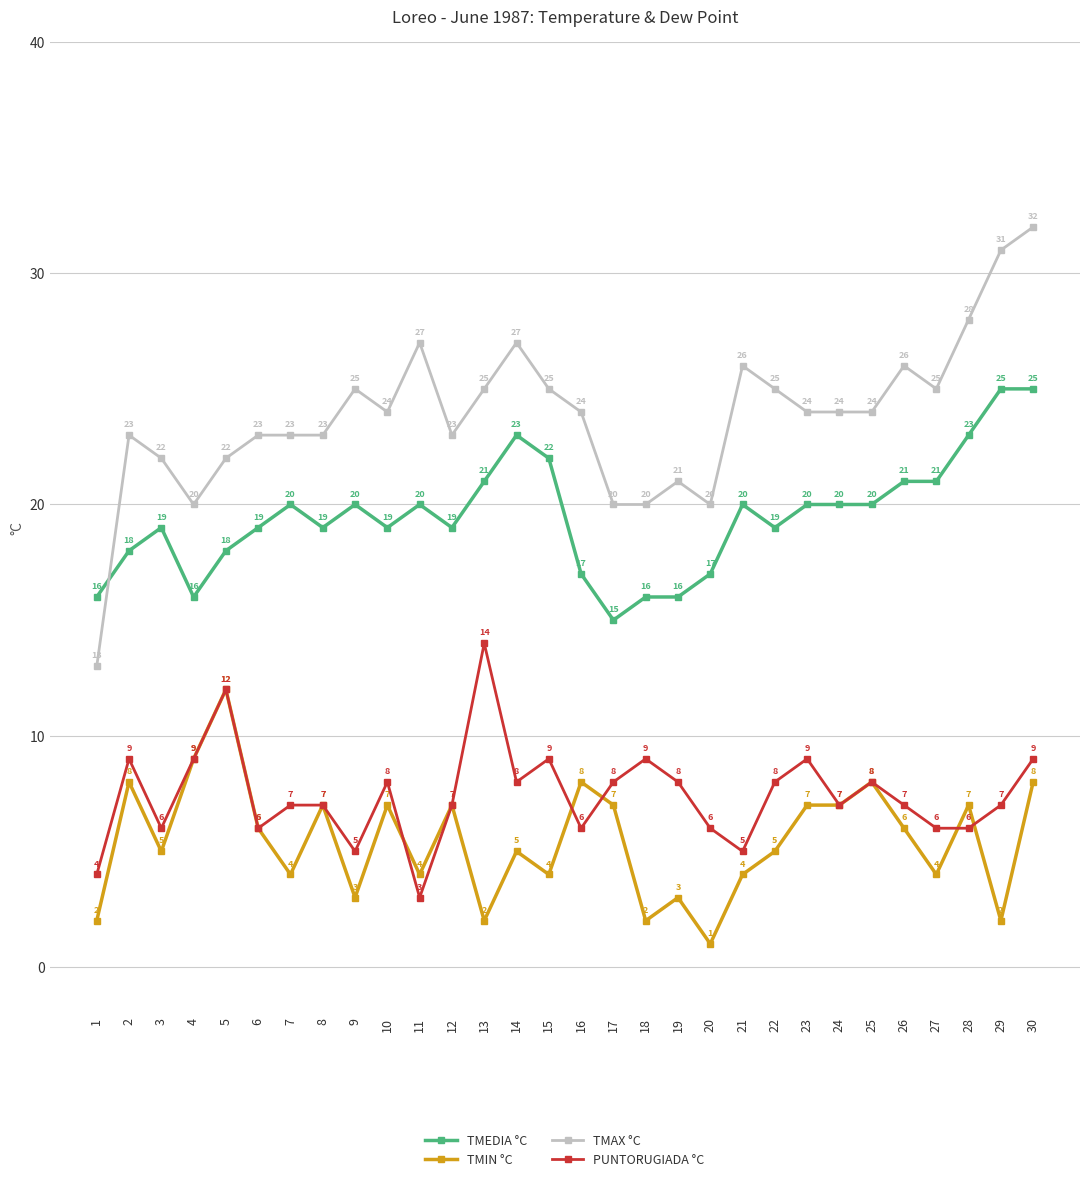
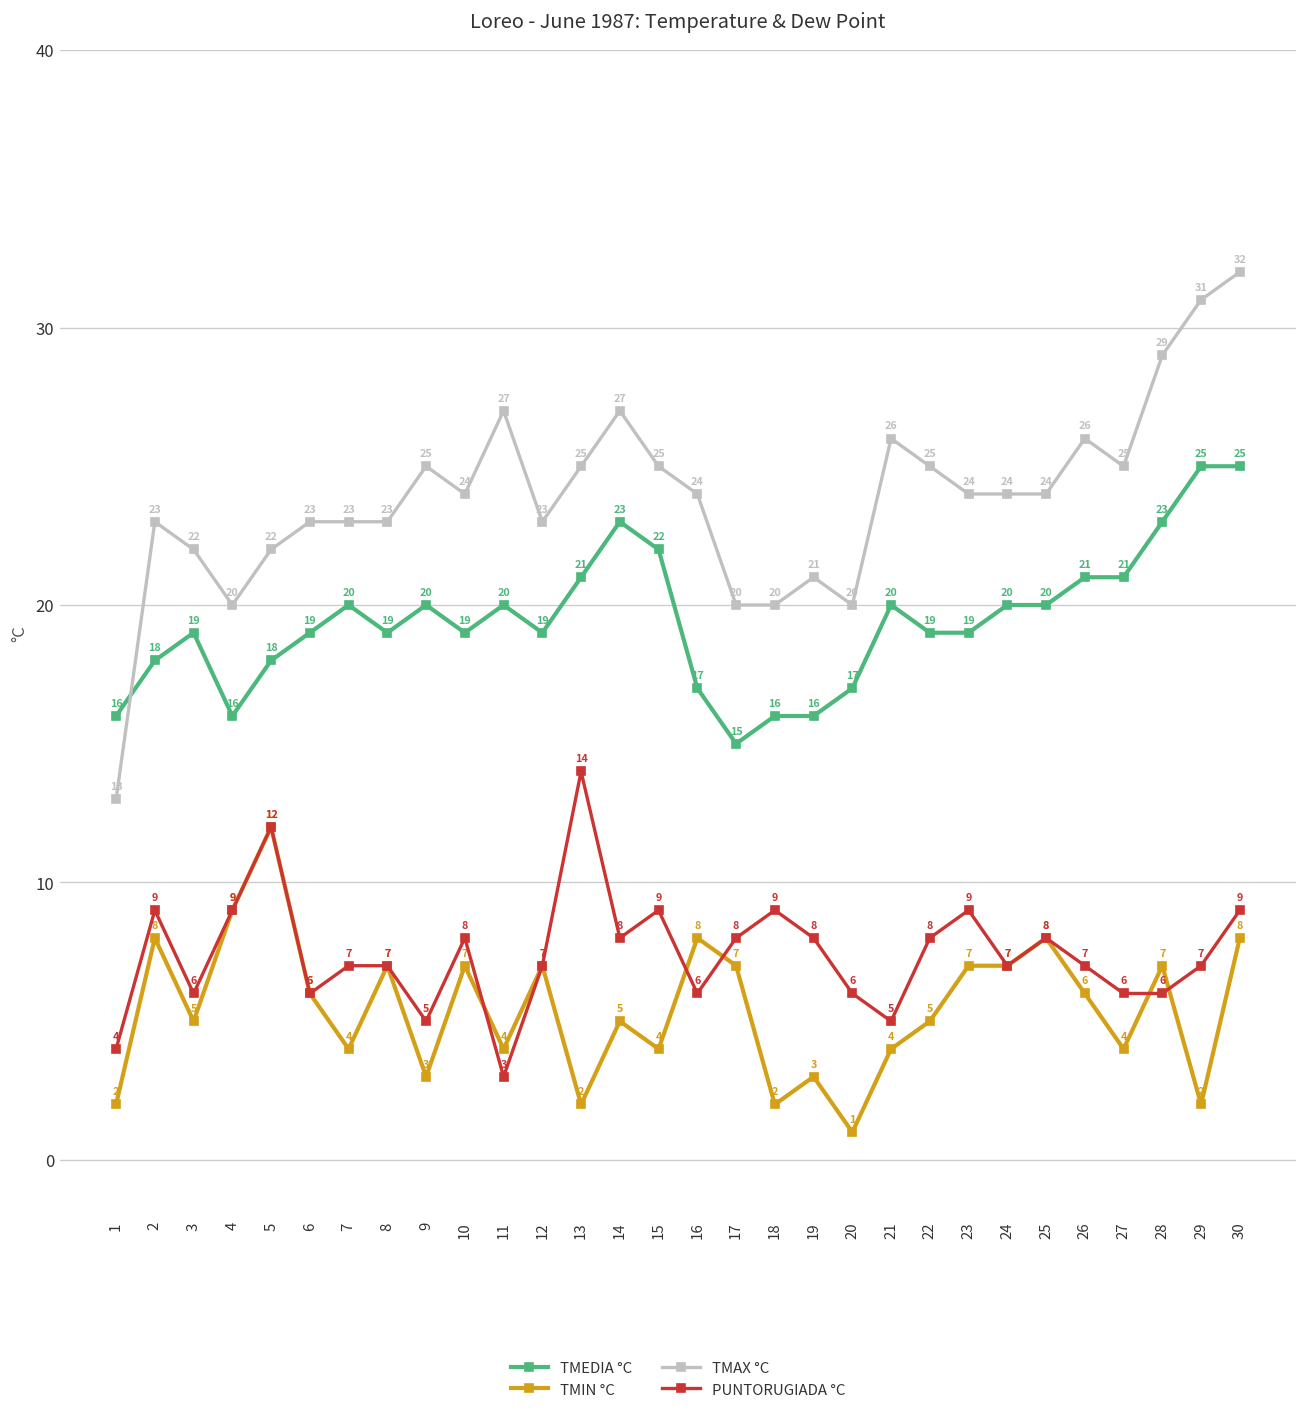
TMEDIA °C, 23: 20 -> 19
TMAX °C, 28: 28 -> 29
